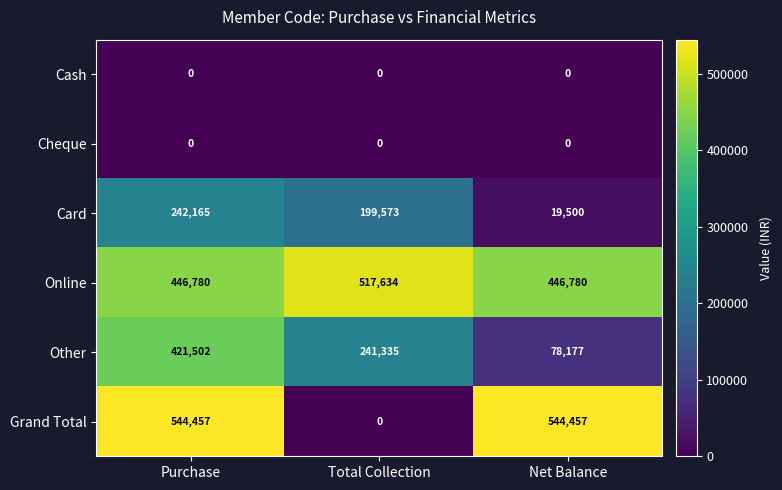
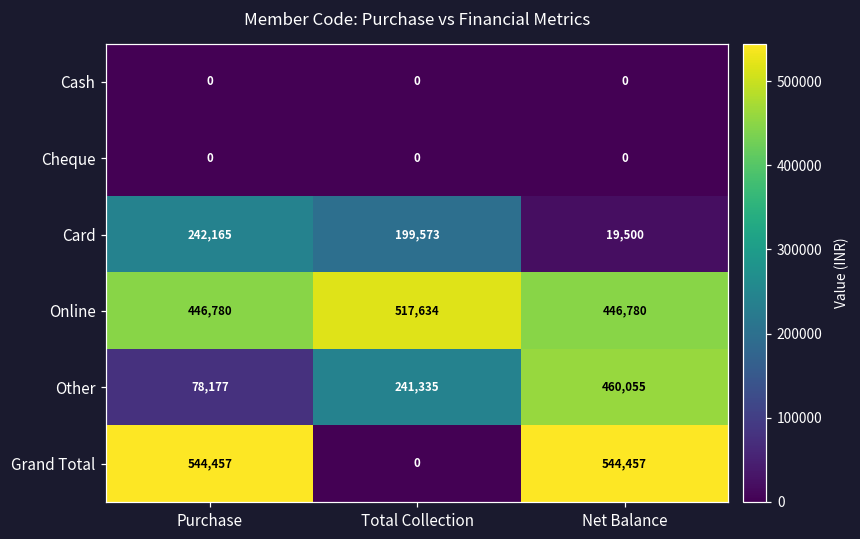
Other, Purchase: 421,502 -> 78,177
Other, Net Balance: 78,177 -> 460,055
